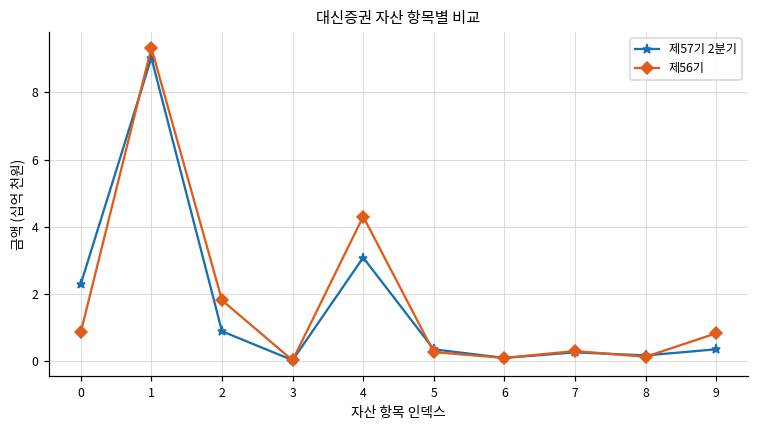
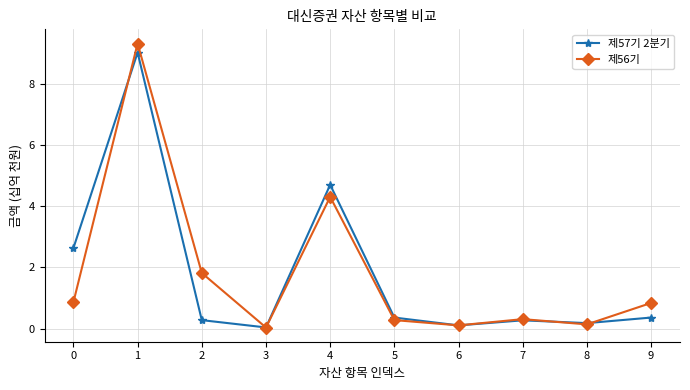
제57기 2분기, 0: 2.3 -> 2.6
제57기 2분기, 2: 0.9 -> 0.3
제57기 2분기, 4: 3.1 -> 4.7
